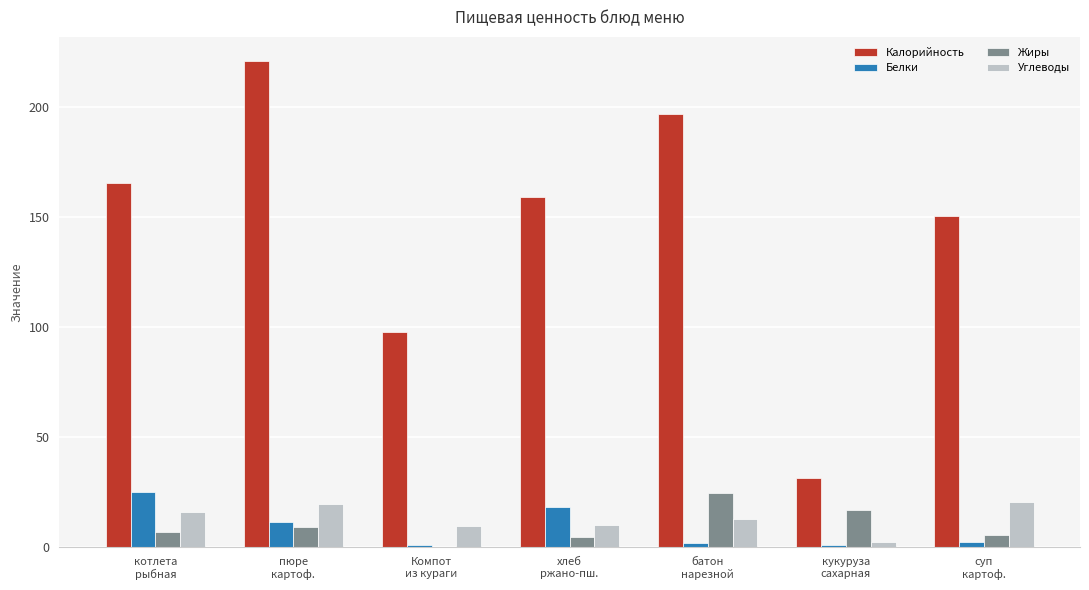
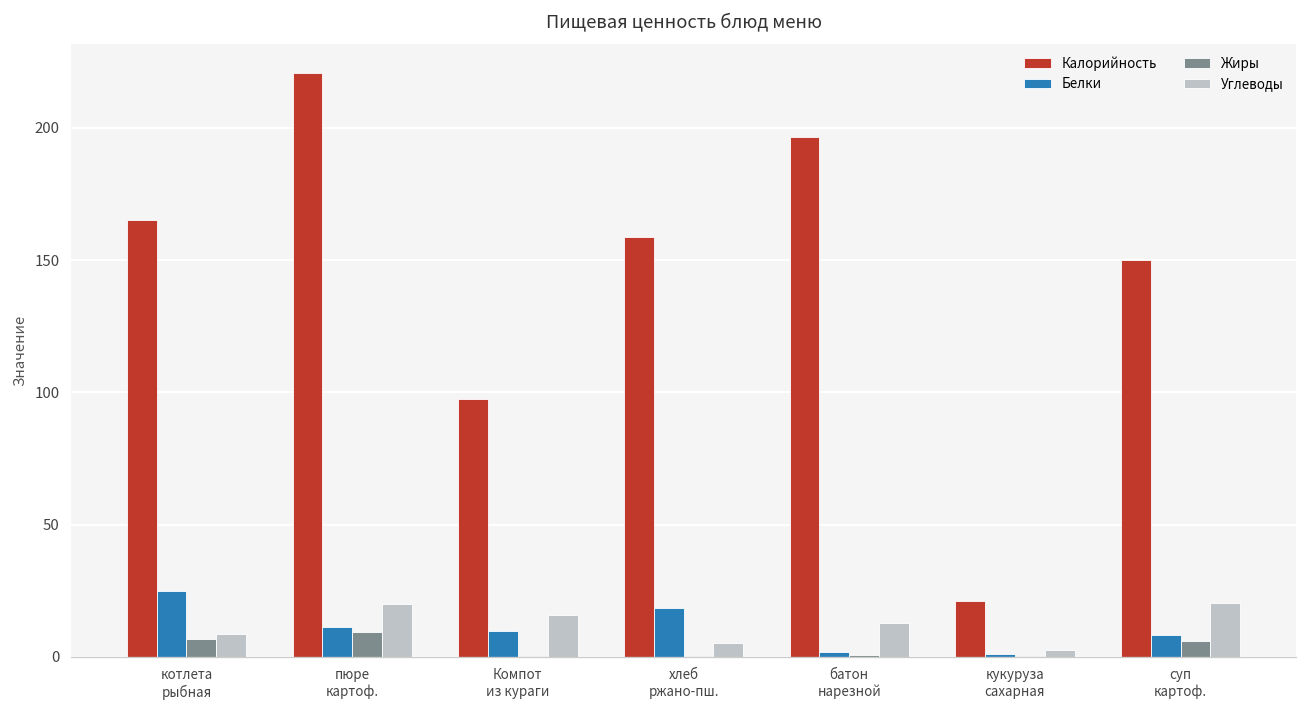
Углеводы, котлета рыбная: 16 -> 9
Белки, Компот из кураги: 1 -> 10
Углеводы, Компот из кураги: 10 -> 16
Жиры, хлеб ржано-пш.: 5 -> 0
Углеводы, хлеб ржано-пш.: 10 -> 5
Жиры, батон нарезной: 25 -> 1
Калорийность, кукуруза сахарная: 31 -> 21
Жиры, кукуруза сахарная: 17 -> 0
Белки, суп картоф.: 2 -> 8
